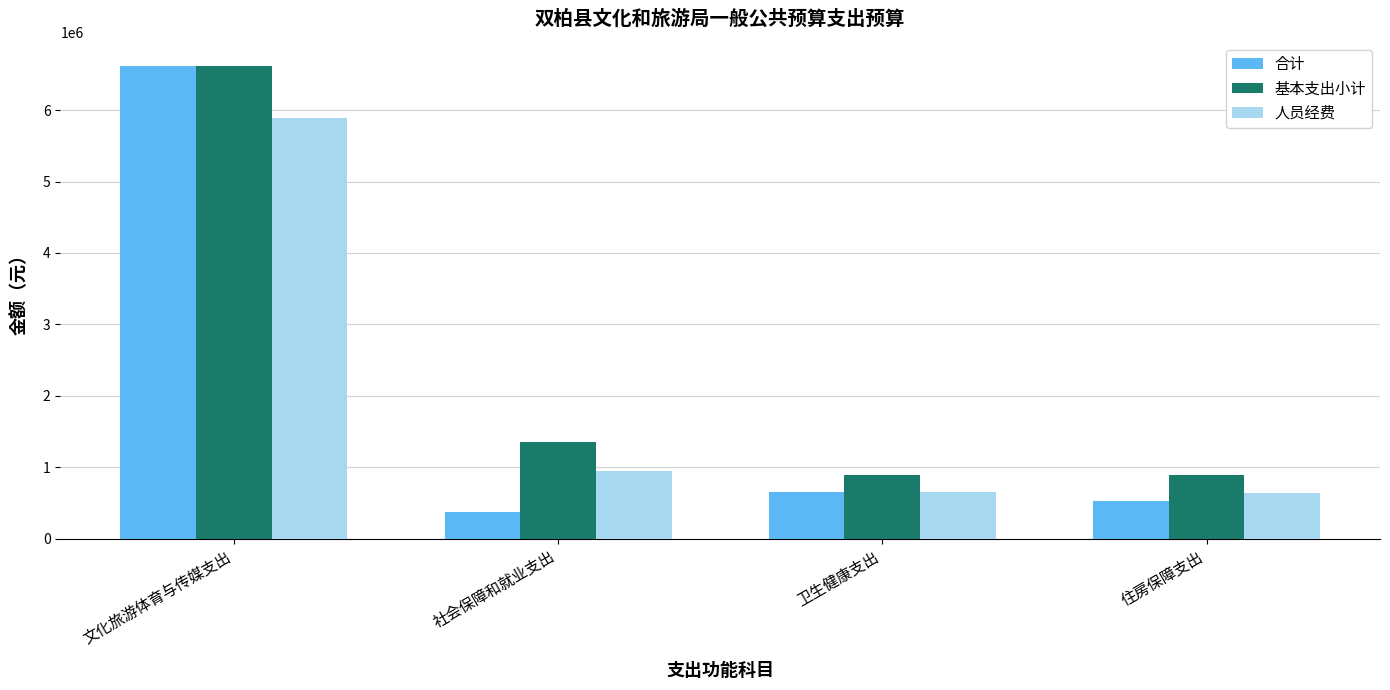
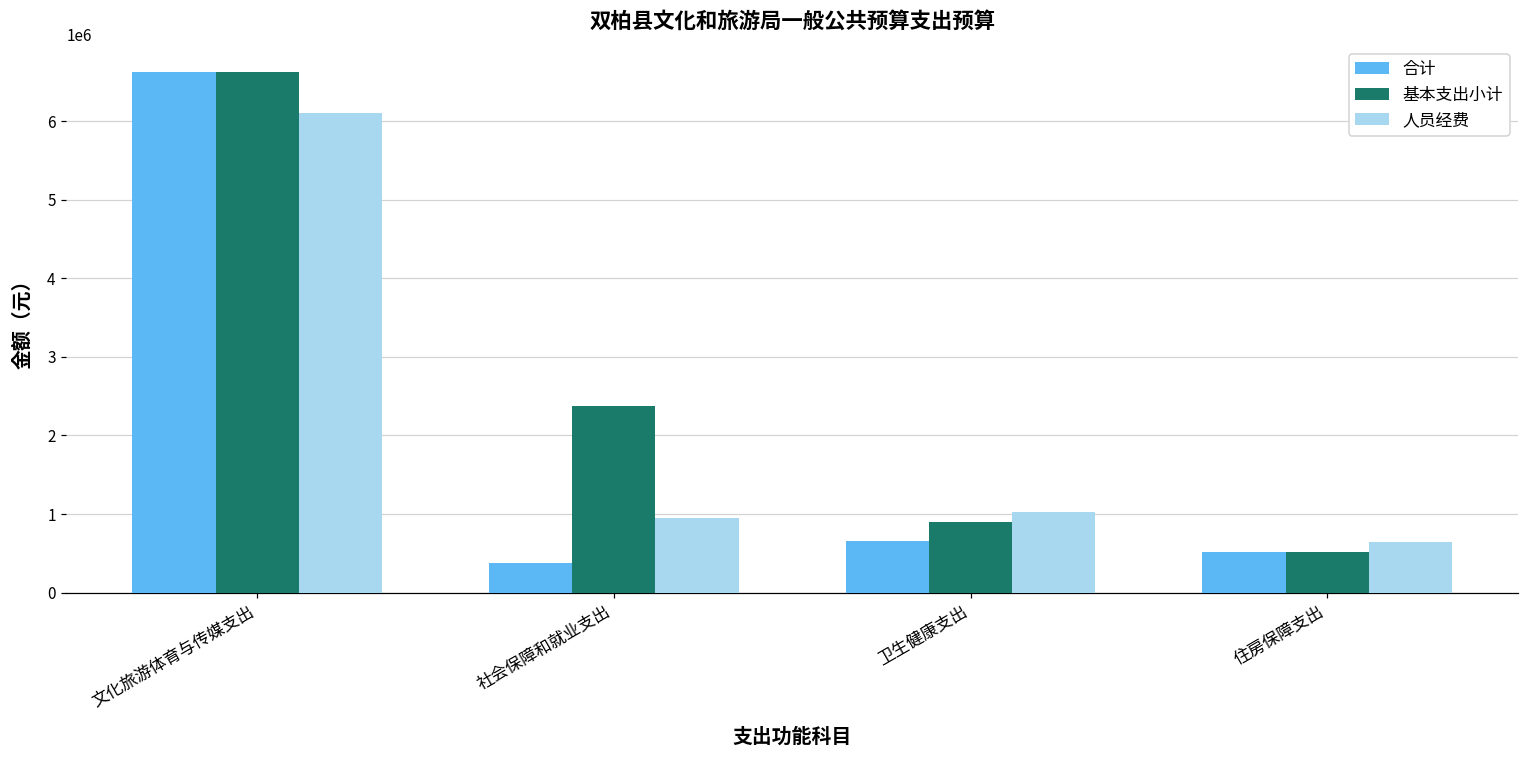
人员经费, 文化旅游体育与传媒支出: 5900000 -> 6100000
基本支出小计, 社会保障和就业支出: 1400000 -> 2400000
人员经费, 卫生健康支出: 700000 -> 1000000
基本支出小计, 住房保障支出: 900000 -> 500000
